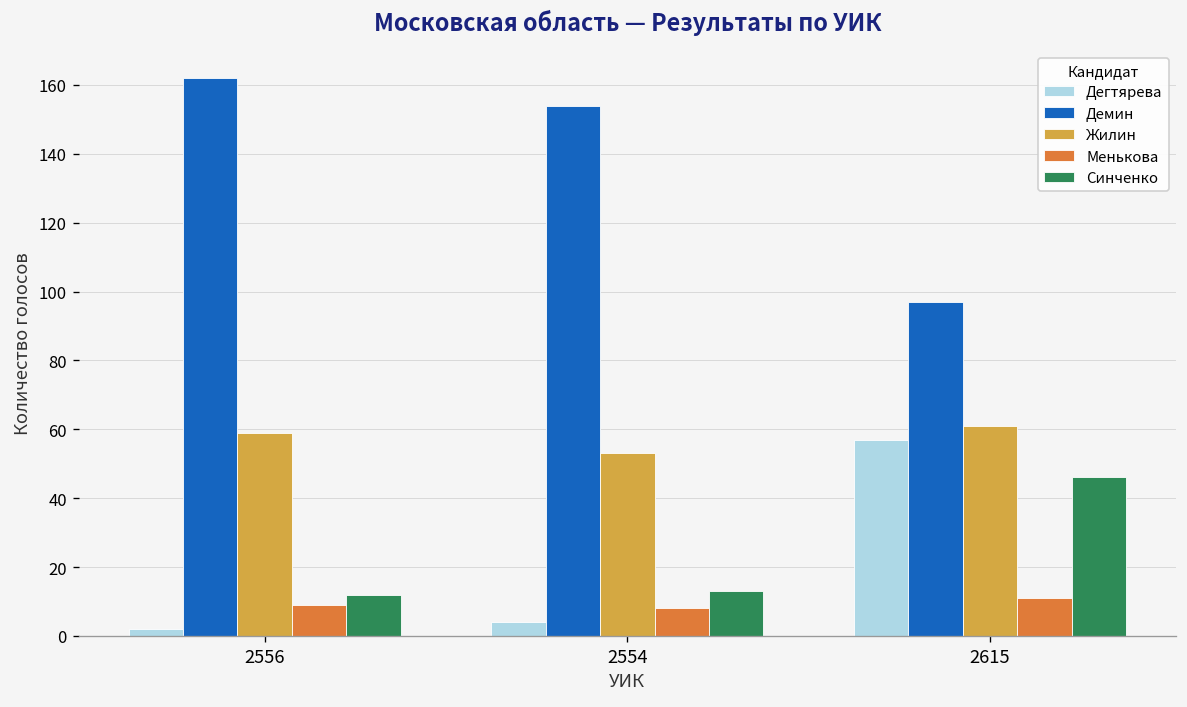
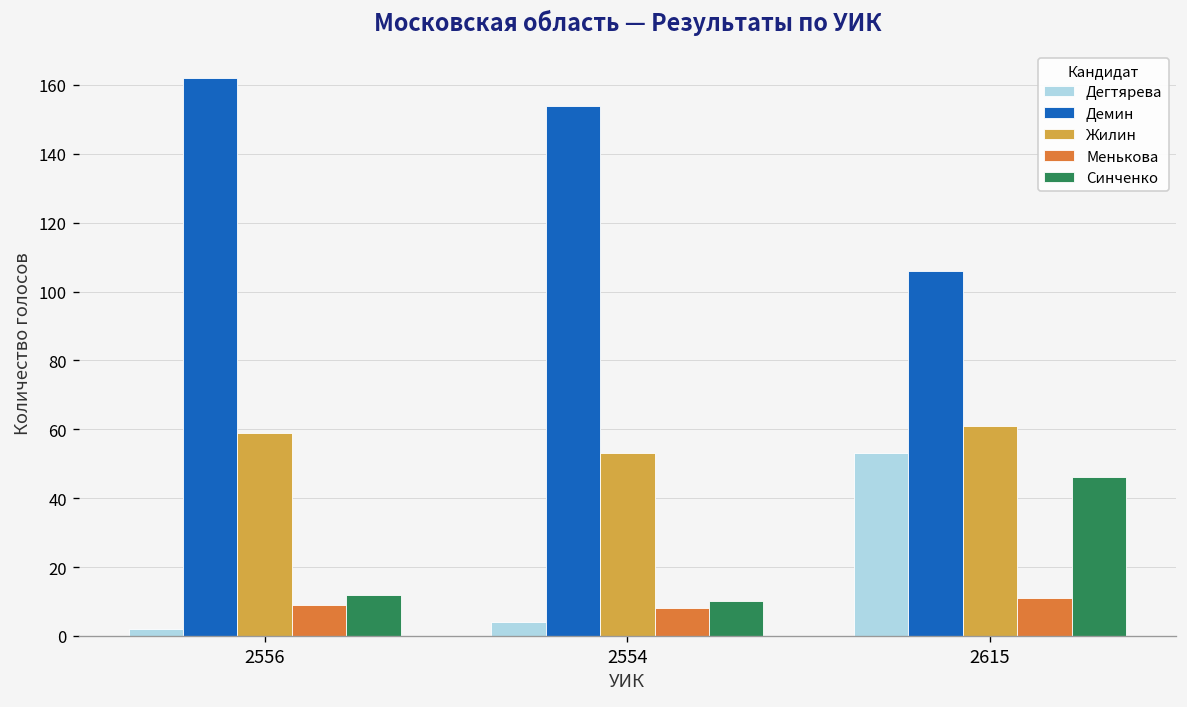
Синченко, 2554: 13 -> 10
Дегтярева, 2615: 57 -> 53
Демин, 2615: 97 -> 106
